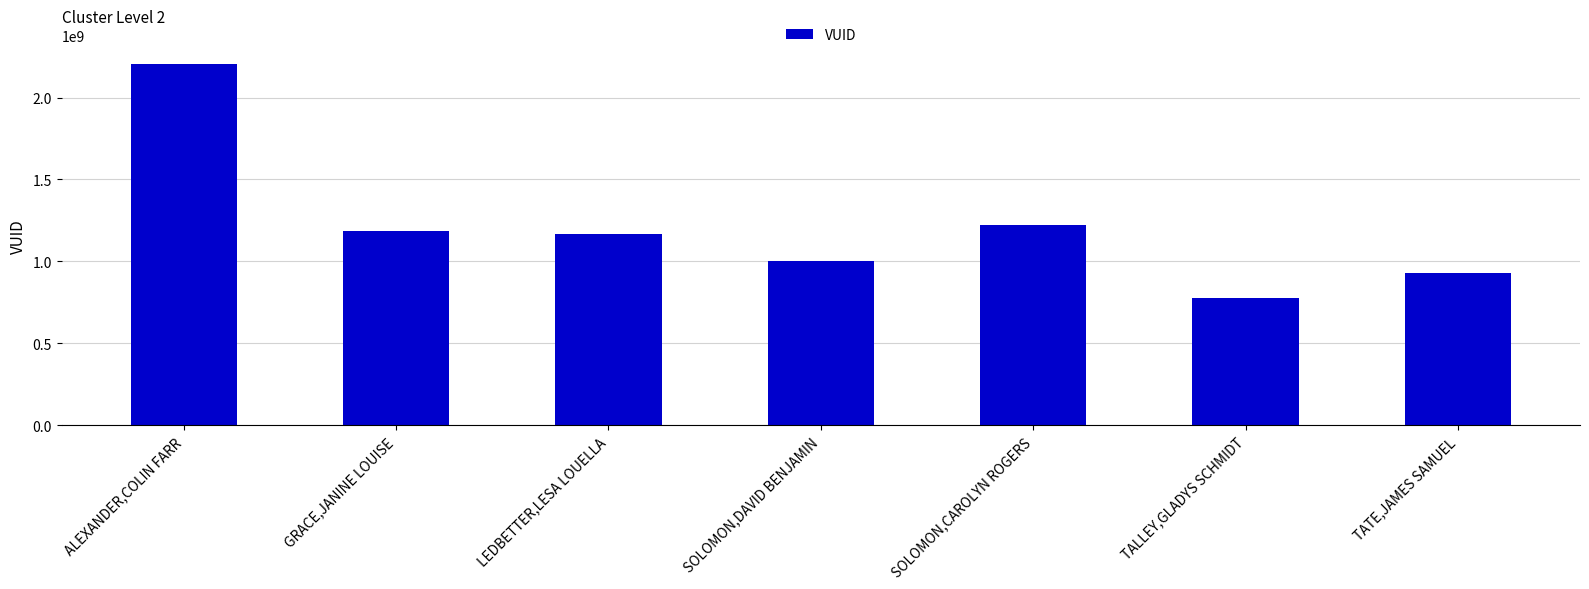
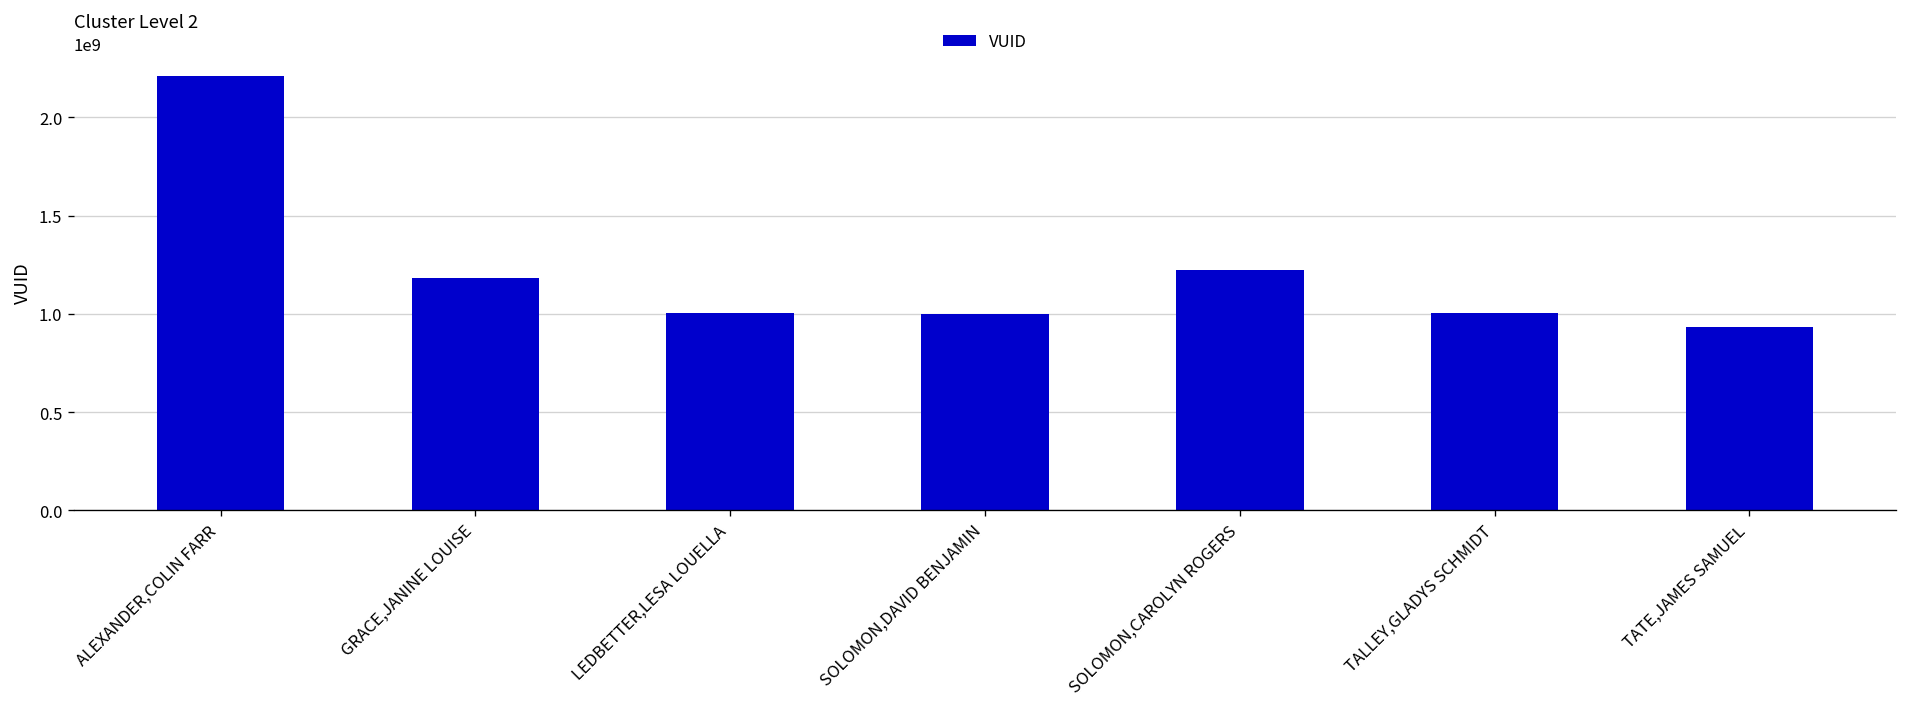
LEDBETTER,LESA LOUELLA: 1170000000 -> 1000000000
TALLEY,GLADYS SCHMIDT: 770000000 -> 1010000000
